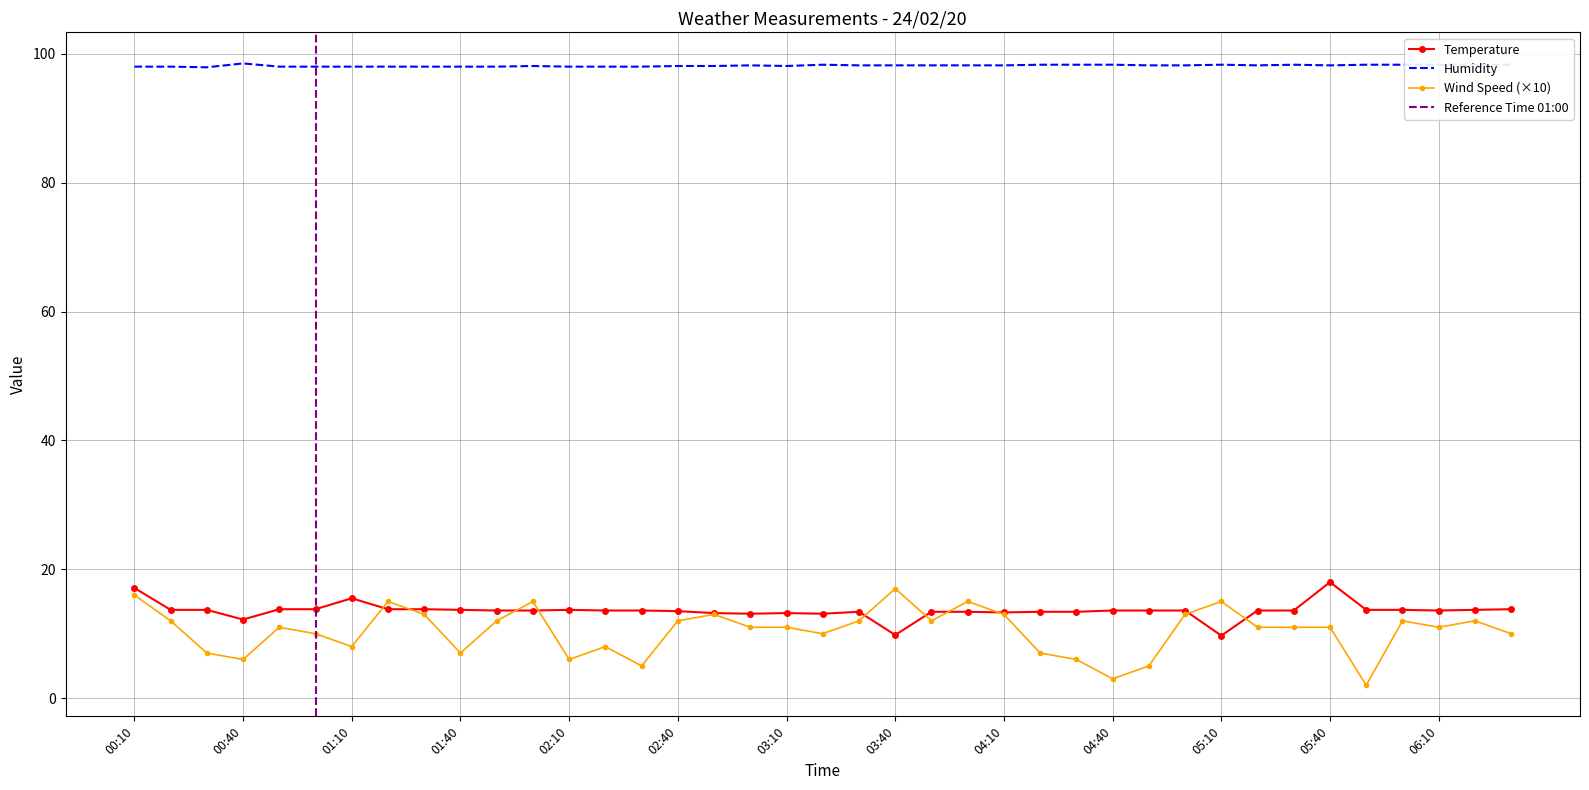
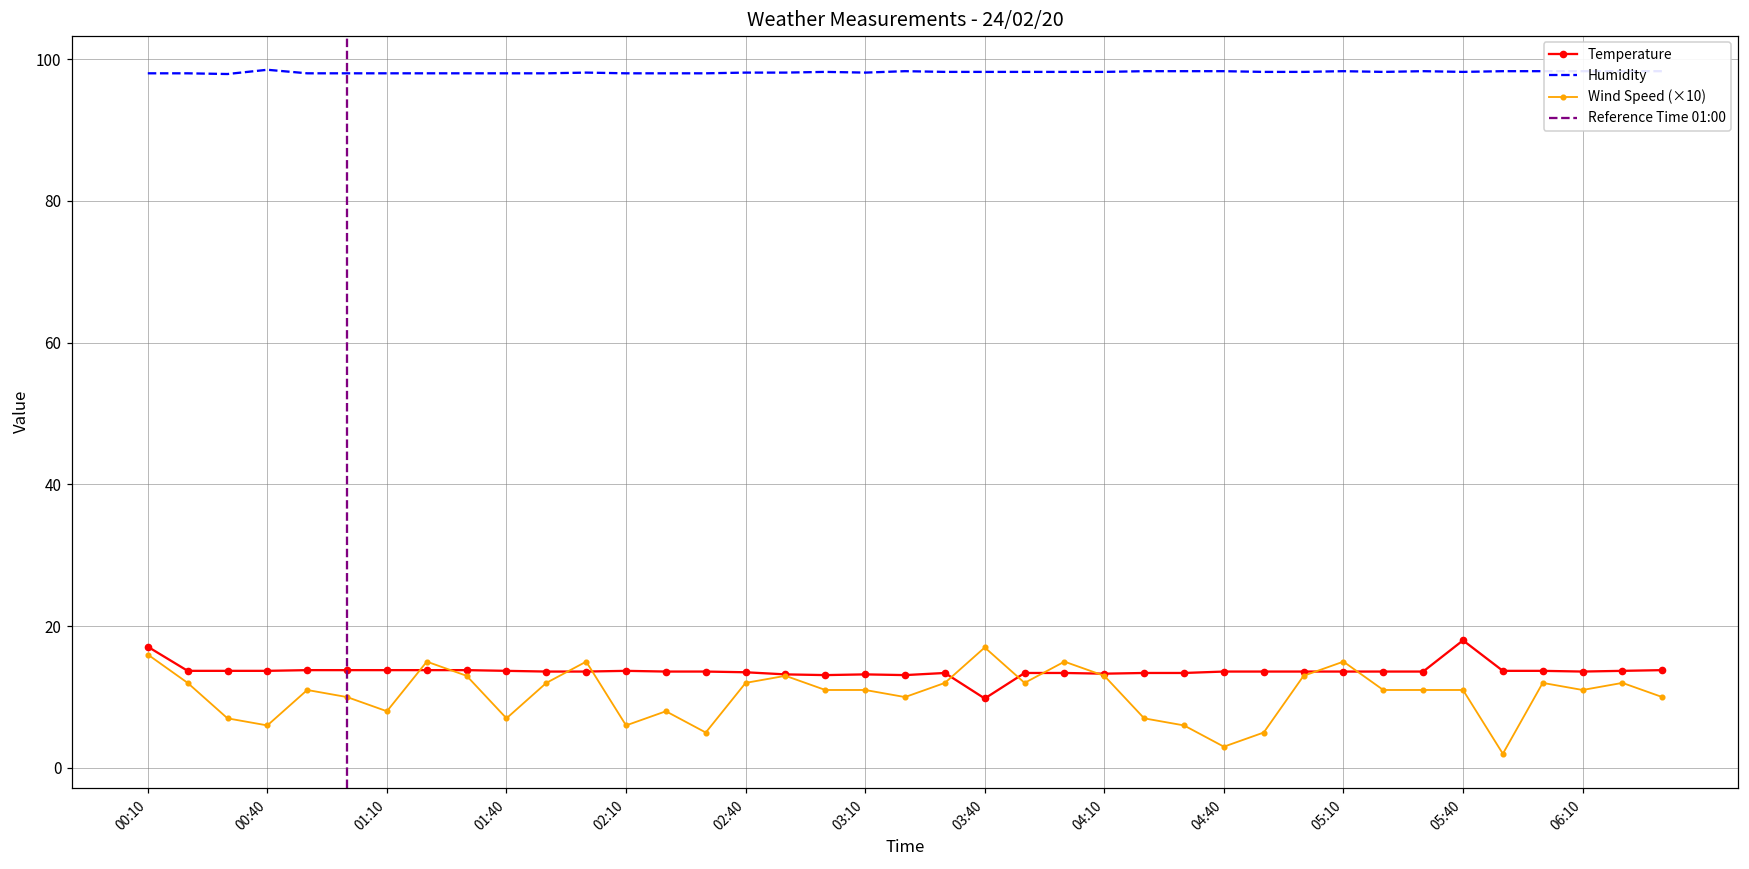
Temperature, 00:40: 12 -> 14
Temperature, 01:10: 16 -> 14
Temperature, 05:10: 10 -> 14
